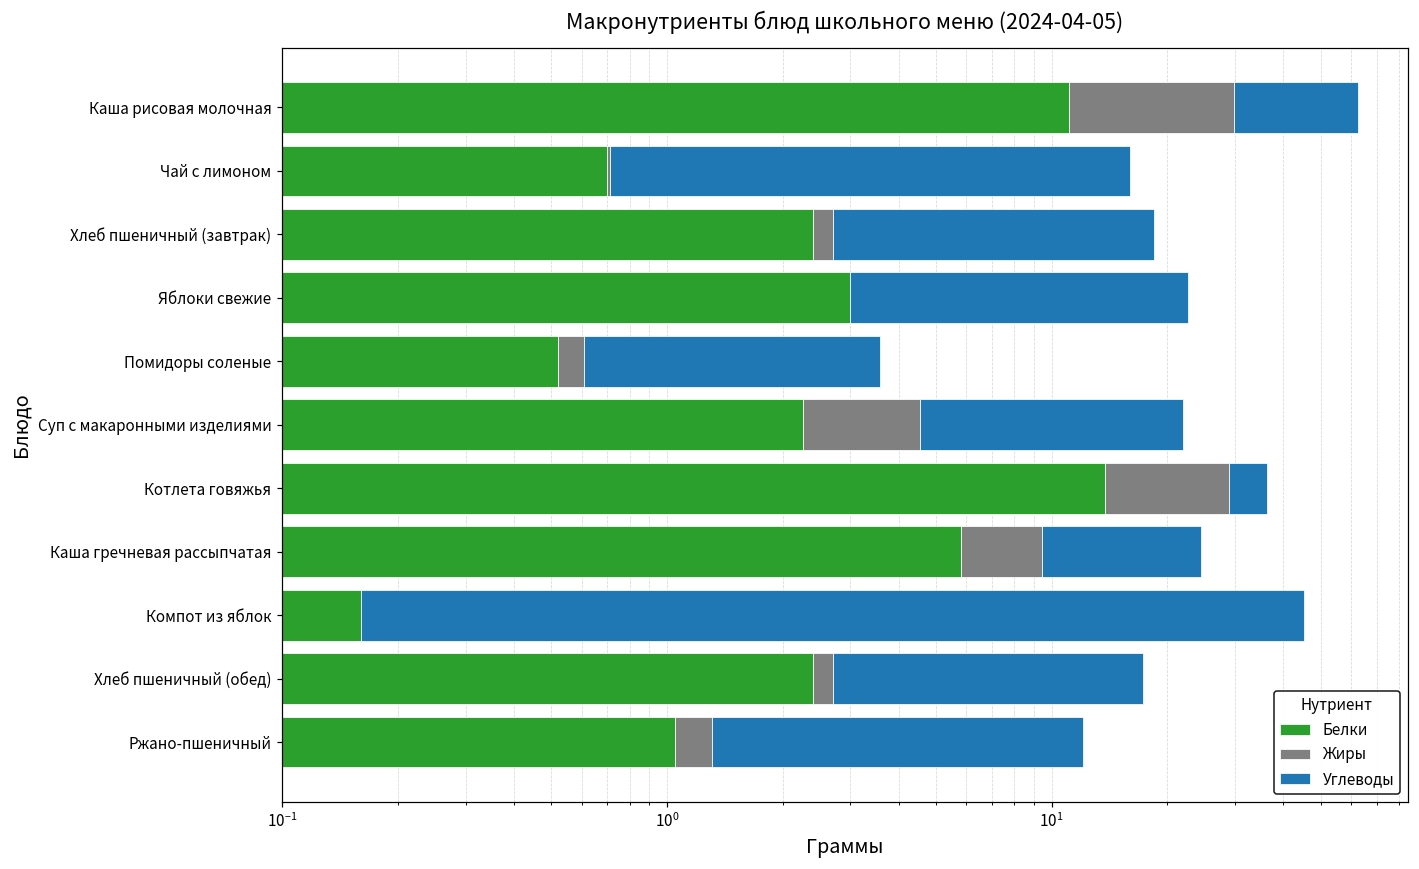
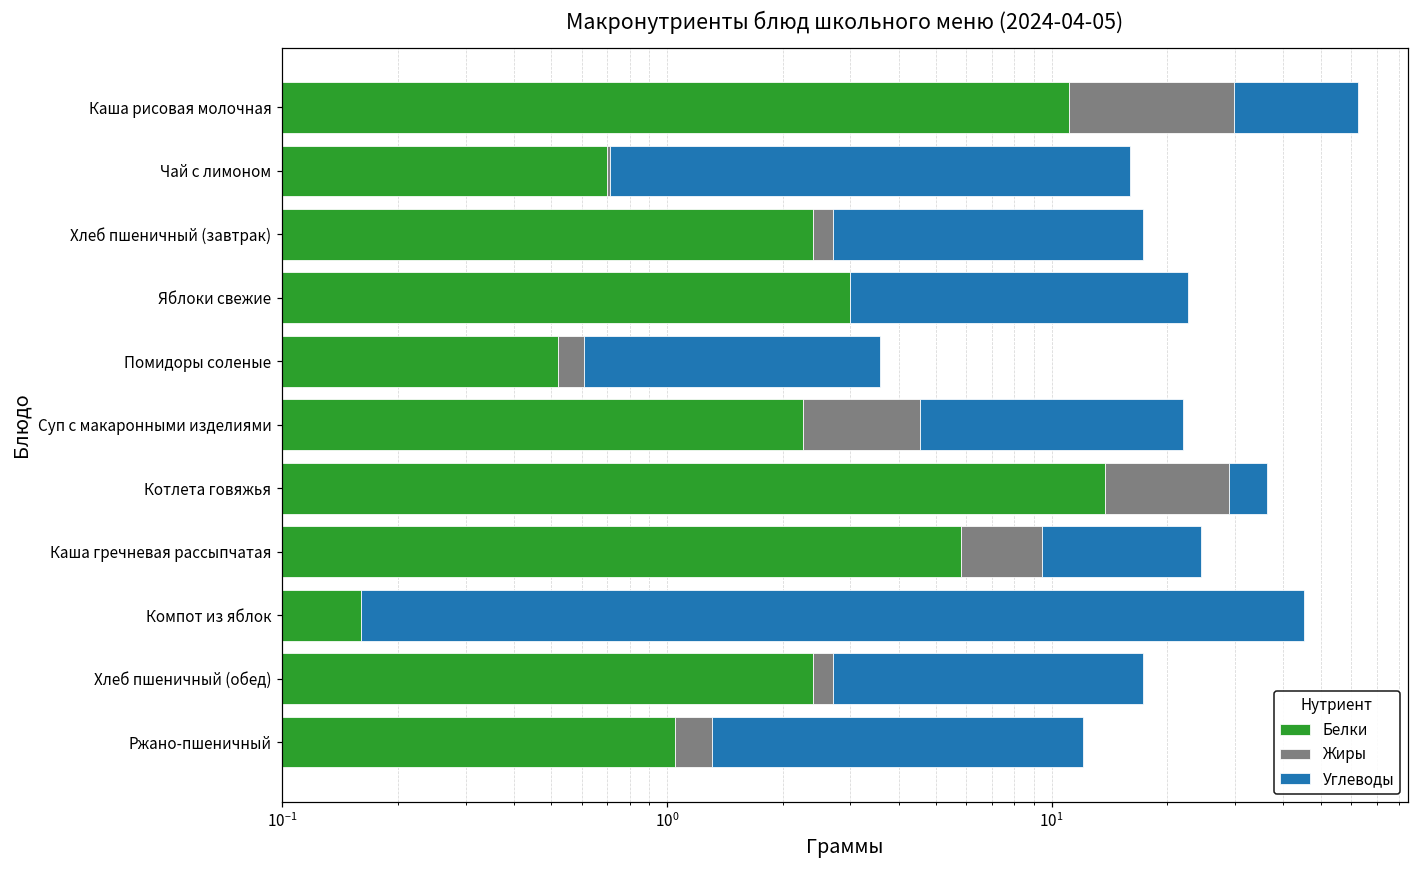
Углеводы, Хлеб пшеничный (завтрак): 16 -> 14.6
